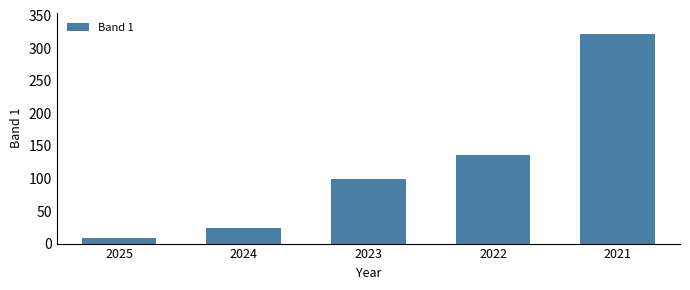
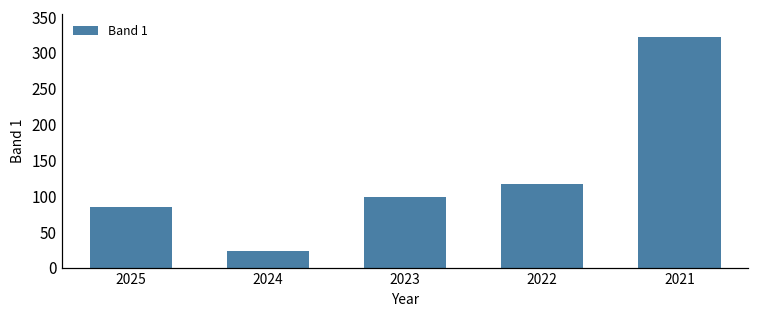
2025: 10 -> 90
2022: 140 -> 120
